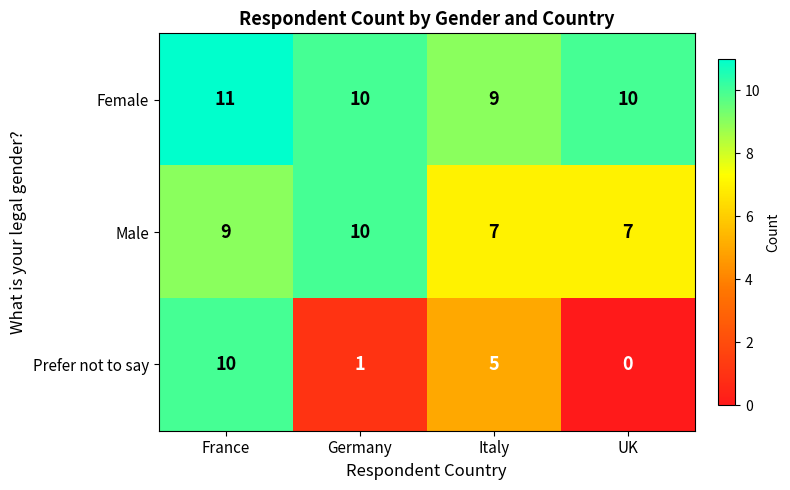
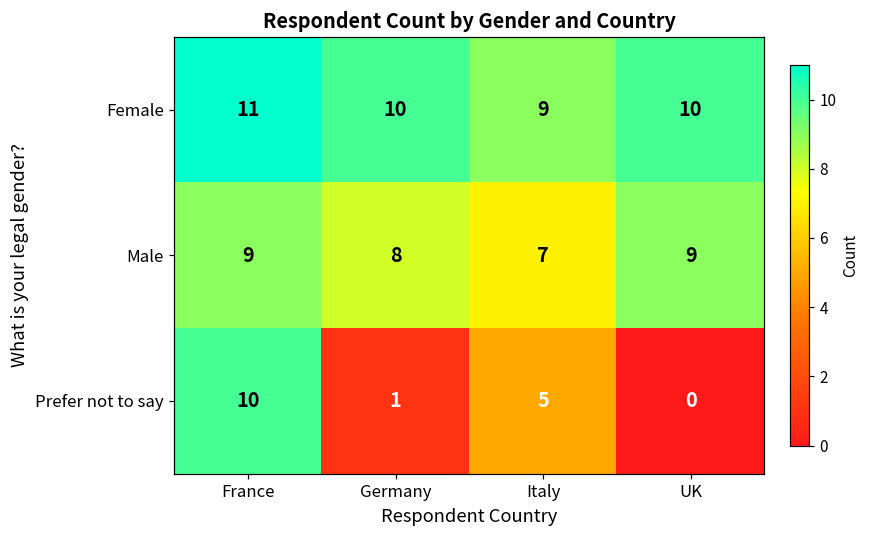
Male, Germany: 10 -> 8
Male, UK: 7 -> 9
